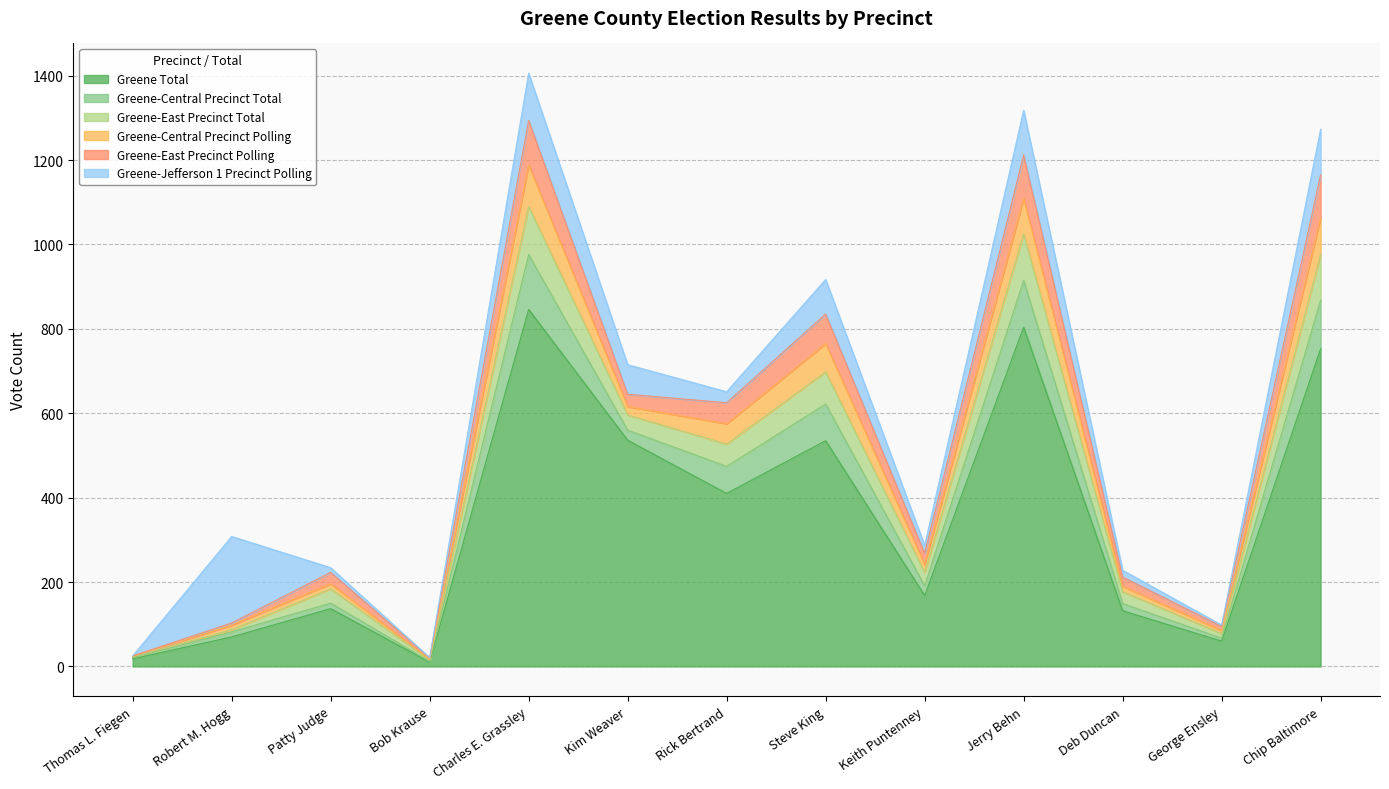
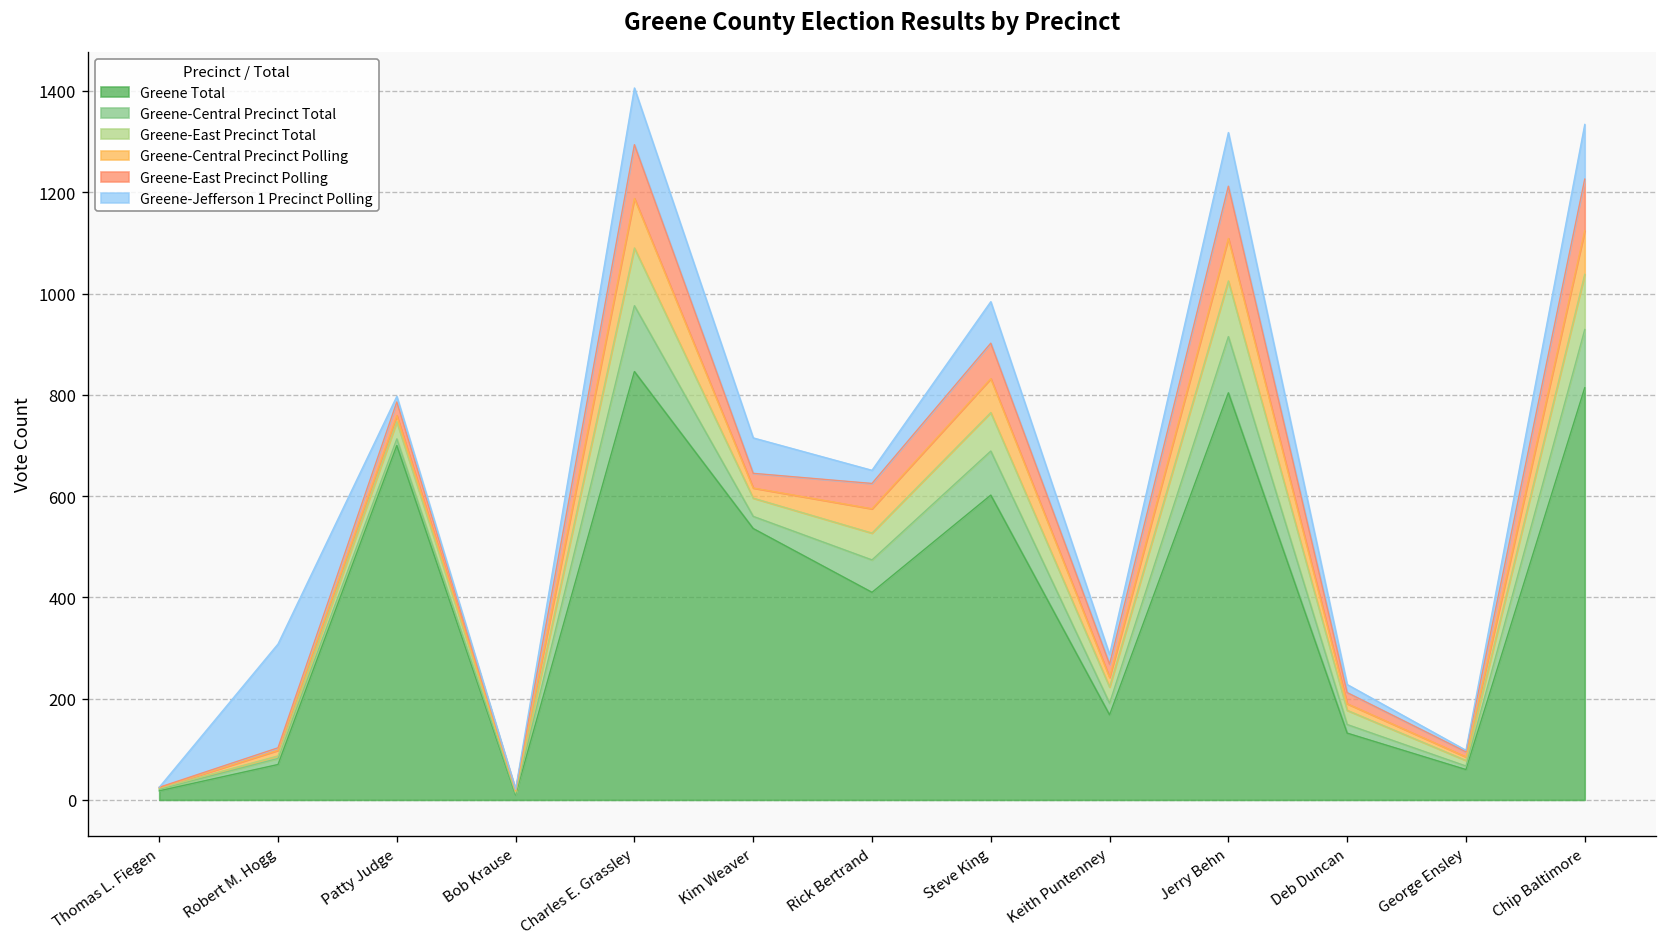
Greene Total, Patty Judge: 140 -> 700
Greene Total, Steve King: 540 -> 600
Greene Total, Chip Baltimore: 750 -> 810
